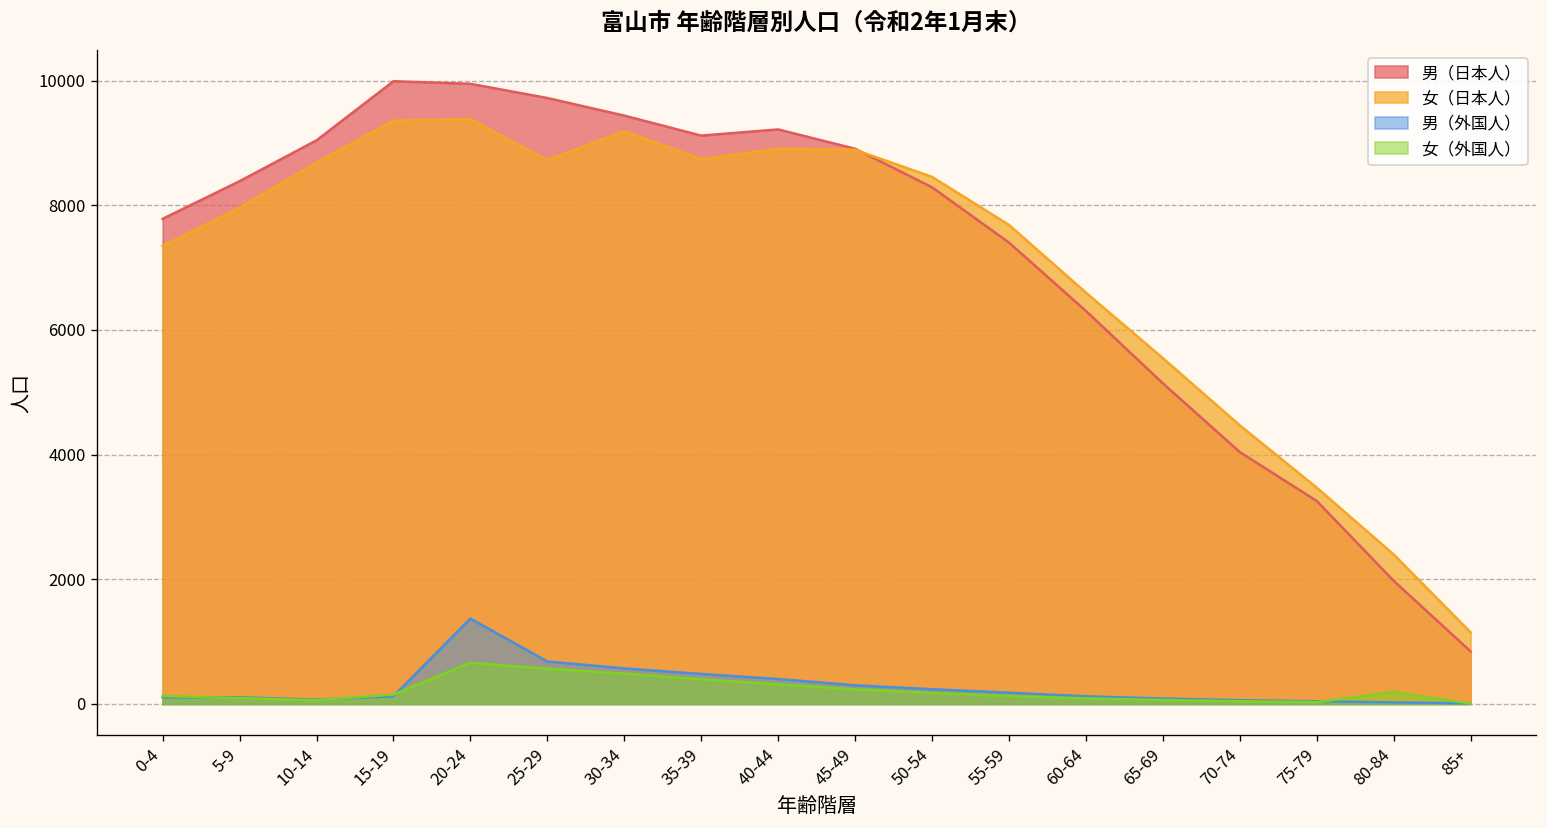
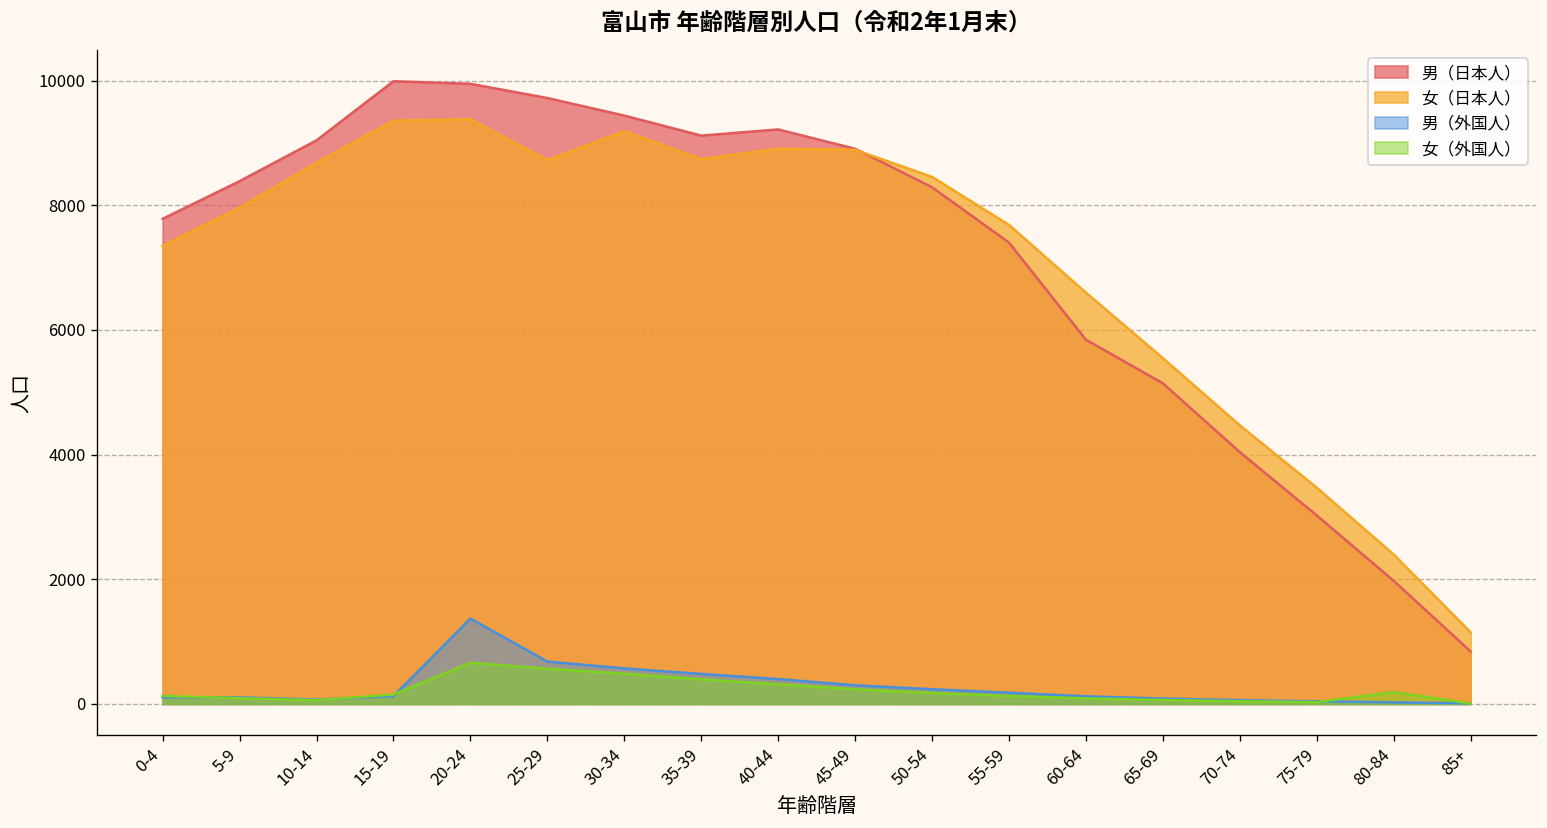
男（日本人）, 60-64: 6300 -> 5800
男（日本人）, 75-79: 3300 -> 3000
